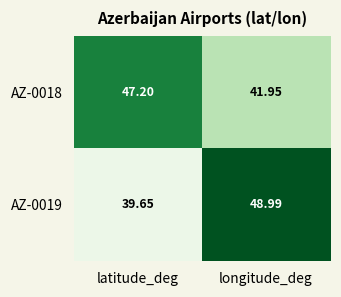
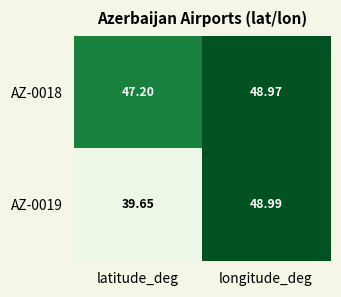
AZ-0018, longitude_deg: 41.95 -> 48.97
